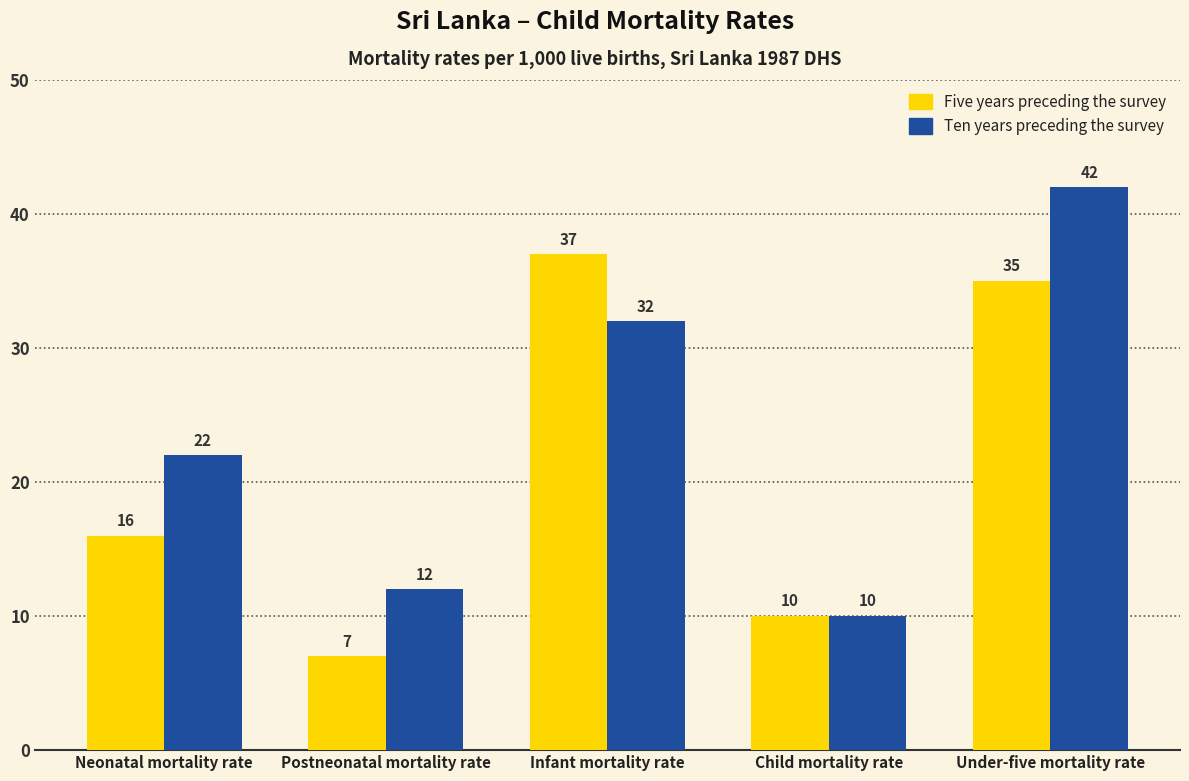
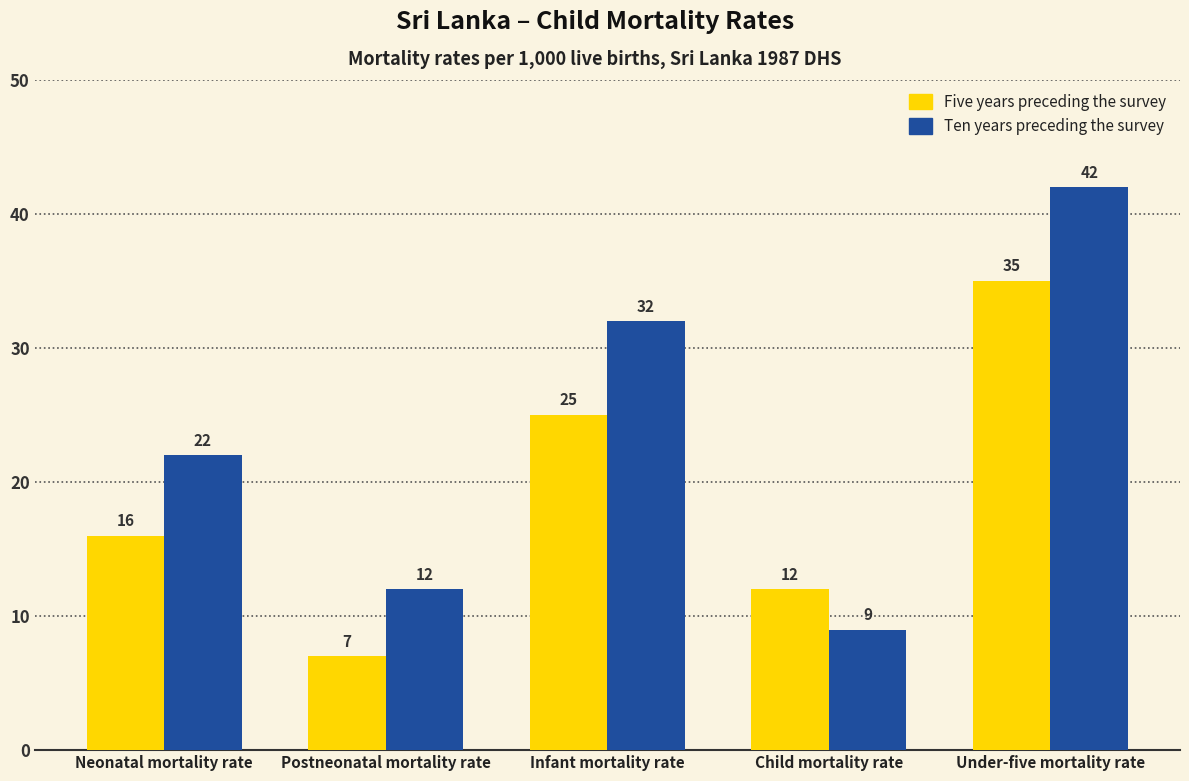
Five years preceding the survey, Infant mortality rate: 37 -> 25
Five years preceding the survey, Child mortality rate: 10 -> 12
Ten years preceding the survey, Child mortality rate: 10 -> 9
